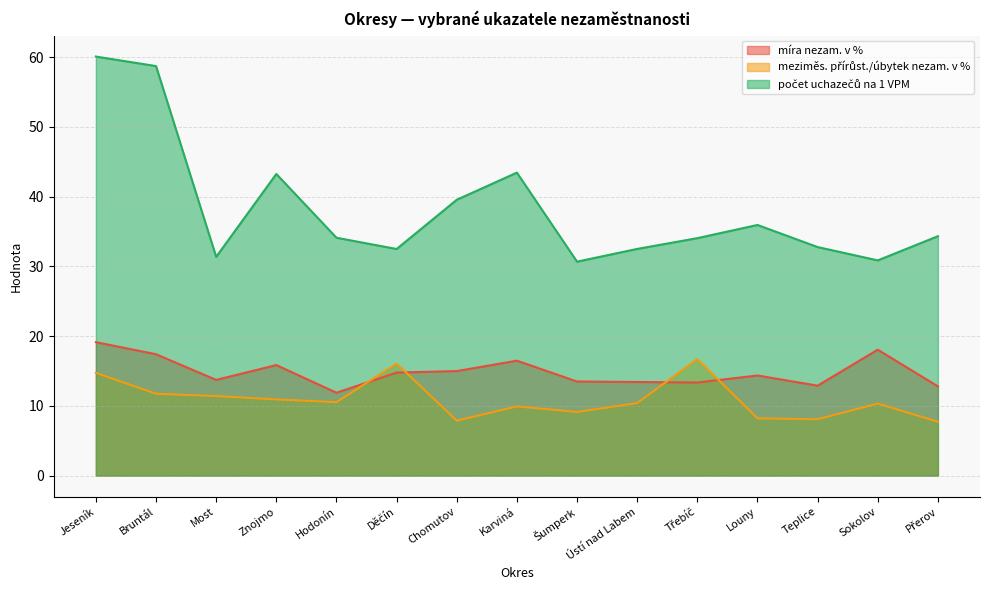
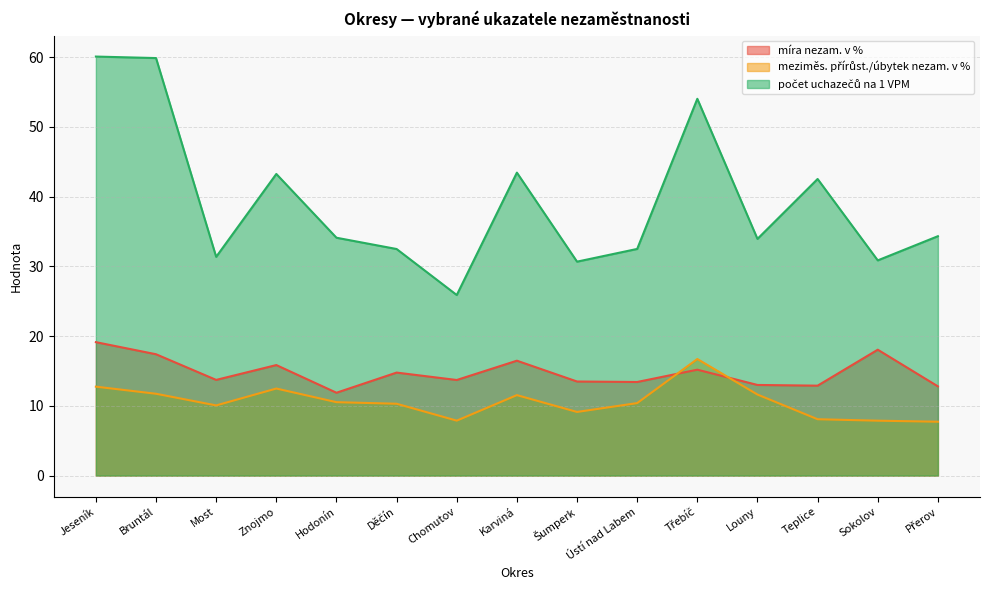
meziměs. přírůst./úbytek nezam. v %, Jeseník: 15 -> 13
počet uchazečů na 1 VPM, Bruntál: 59 -> 60
meziměs. přírůst./úbytek nezam. v %, Most: 11 -> 10
meziměs. přírůst./úbytek nezam. v %, Znojmo: 11 -> 12
meziměs. přírůst./úbytek nezam. v %, Děčín: 16 -> 10
míra nezam. v %, Chomutov: 15 -> 14
počet uchazečů na 1 VPM, Chomutov: 40 -> 26
meziměs. přírůst./úbytek nezam. v %, Karviná: 10 -> 12
míra nezam. v %, Třebíč: 13 -> 15
počet uchazečů na 1 VPM, Třebíč: 34 -> 54
míra nezam. v %, Louny: 14 -> 13
meziměs. přírůst./úbytek nezam. v %, Louny: 8 -> 12
počet uchazečů na 1 VPM, Louny: 36 -> 34
počet uchazečů na 1 VPM, Teplice: 33 -> 43
meziměs. přírůst./úbytek nezam. v %, Sokolov: 10 -> 8
